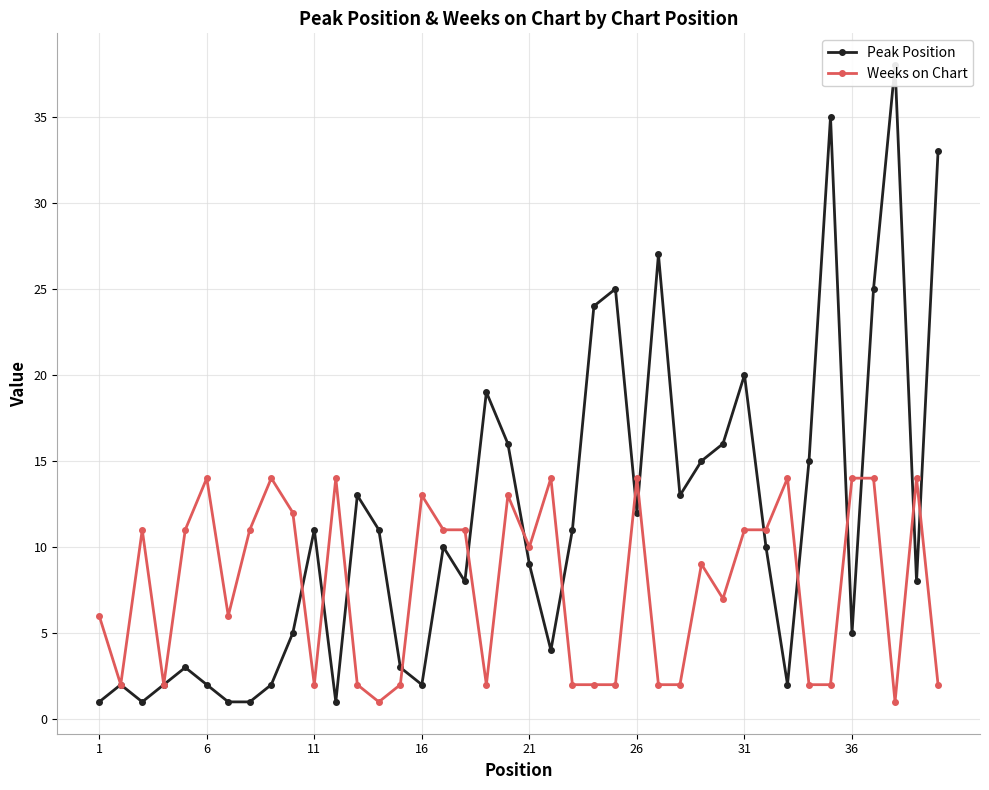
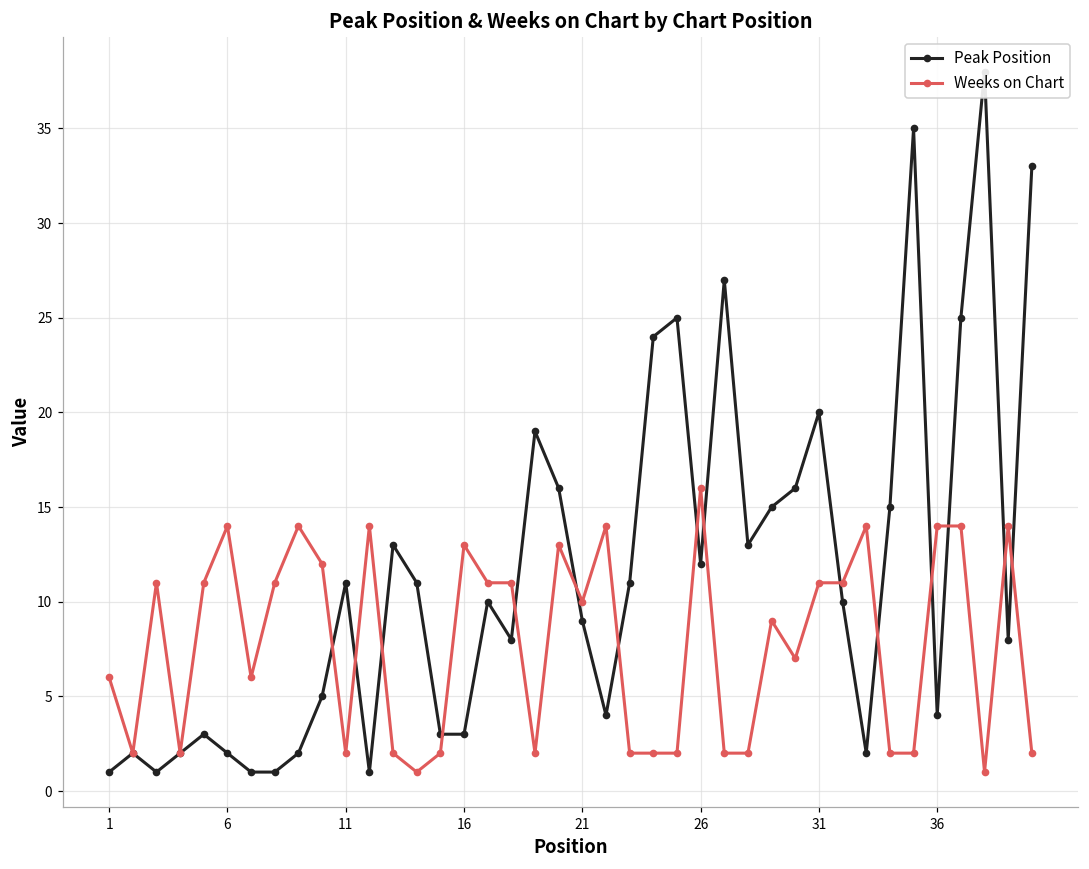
Peak Position, 16: 2 -> 3
Weeks on Chart, 26: 14 -> 16
Peak Position, 36: 5 -> 4
